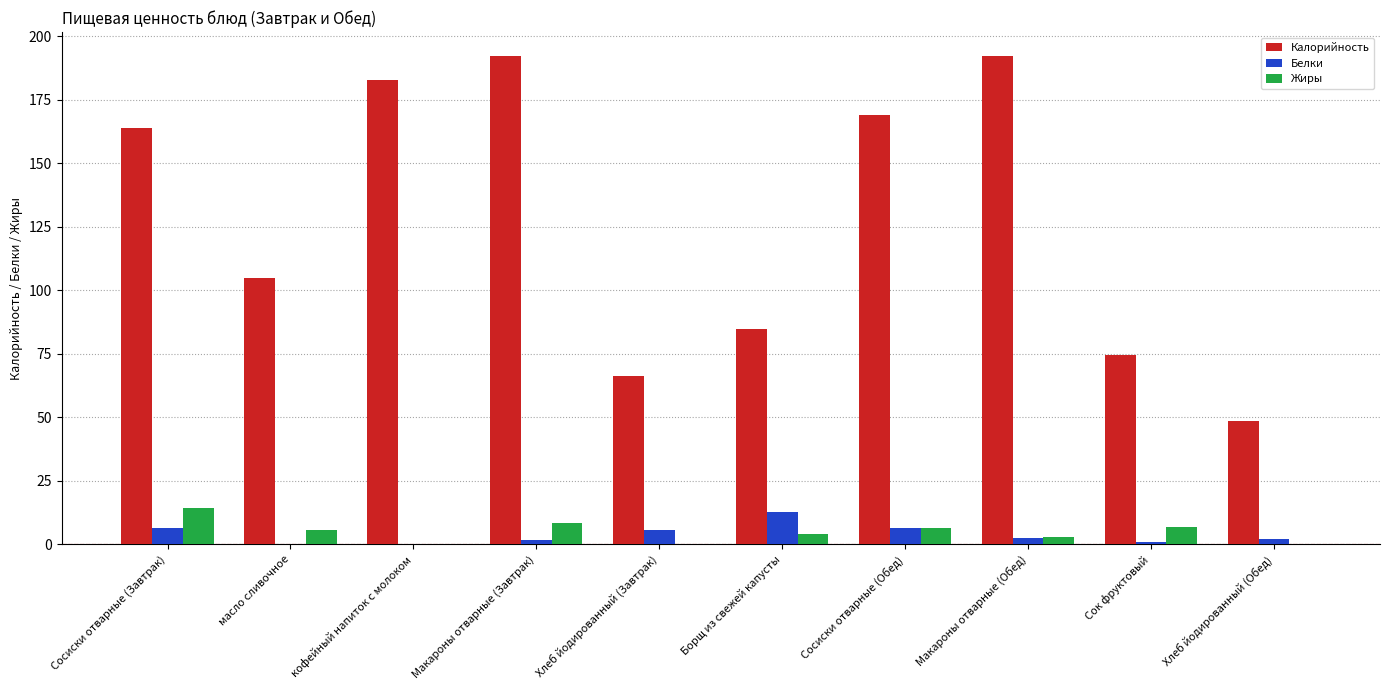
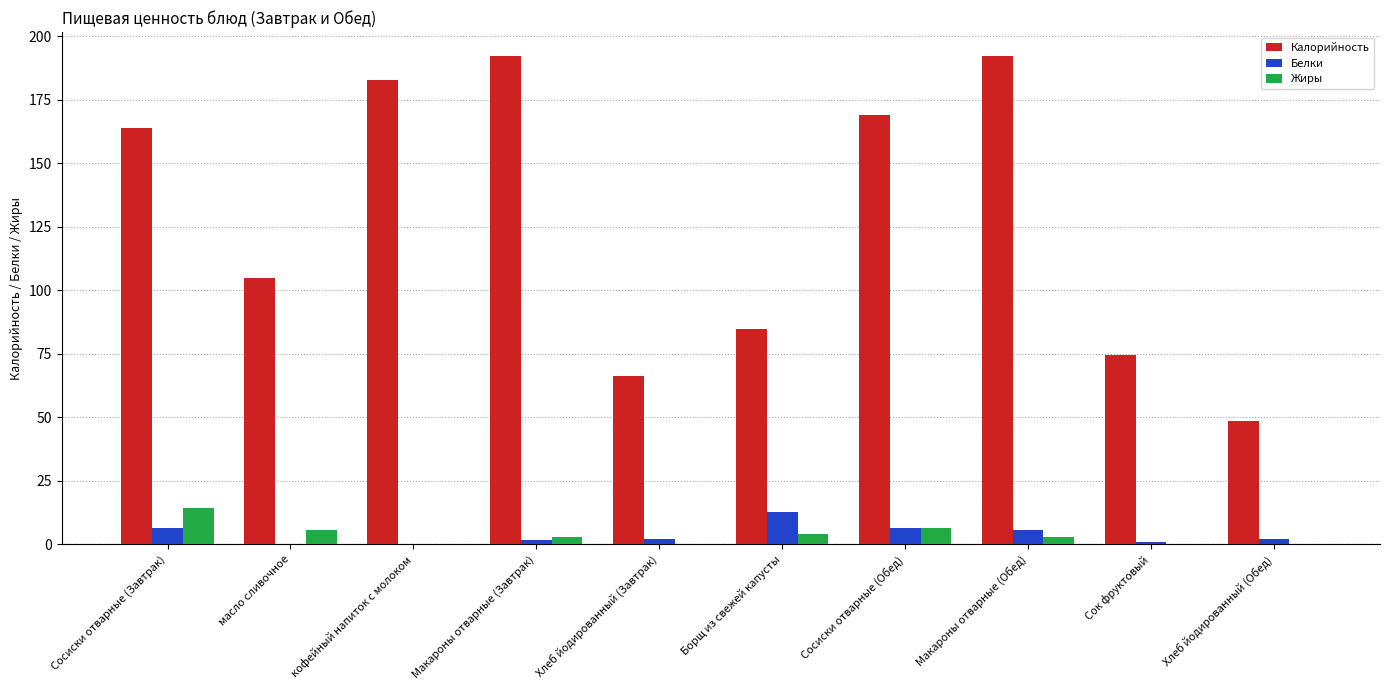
Жиры, Макароны отварные (Завтрак): 8 -> 3
Белки, Хлеб йодированный (Завтрак): 6 -> 2
Белки, Макароны отварные (Обед): 2 -> 6
Жиры, Сок фруктовый: 7 -> 0
